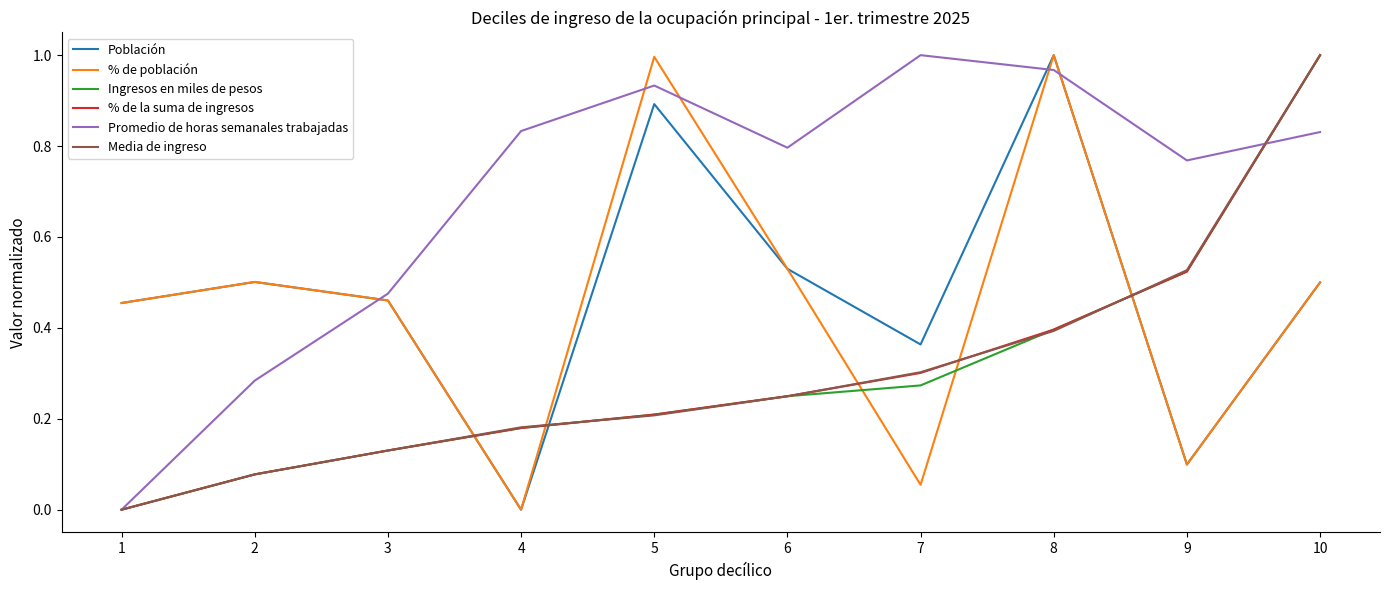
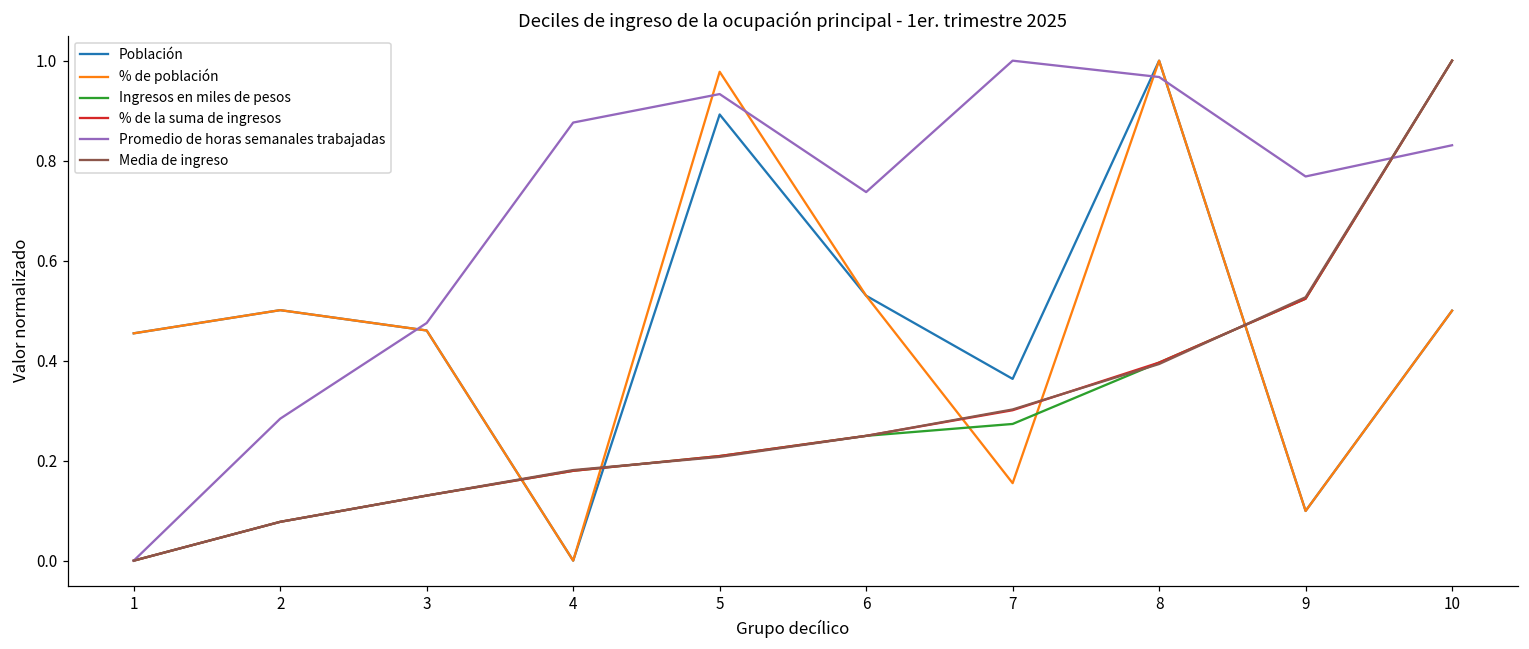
Promedio de horas semanales trabajadas, 4: 0.83 -> 0.88
% de población, 5: 1.00 -> 0.98
Promedio de horas semanales trabajadas, 6: 0.80 -> 0.74
% de población, 7: 0.05 -> 0.15
